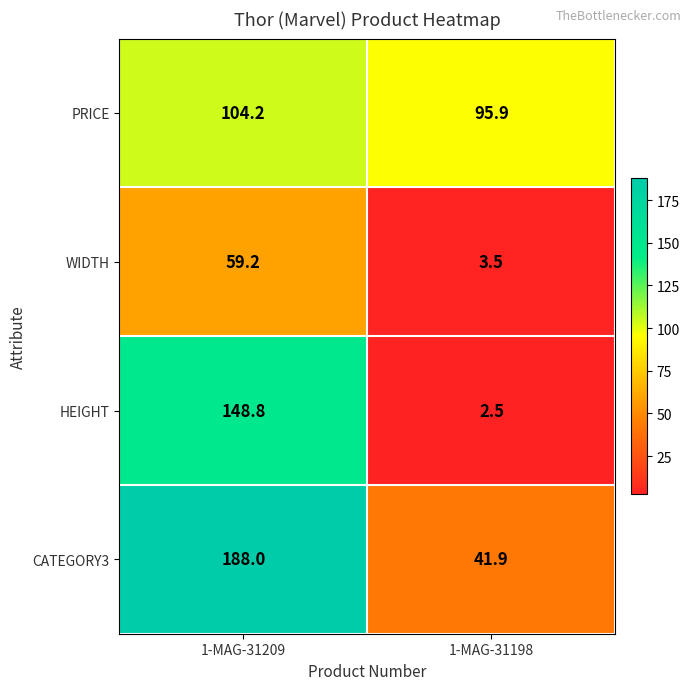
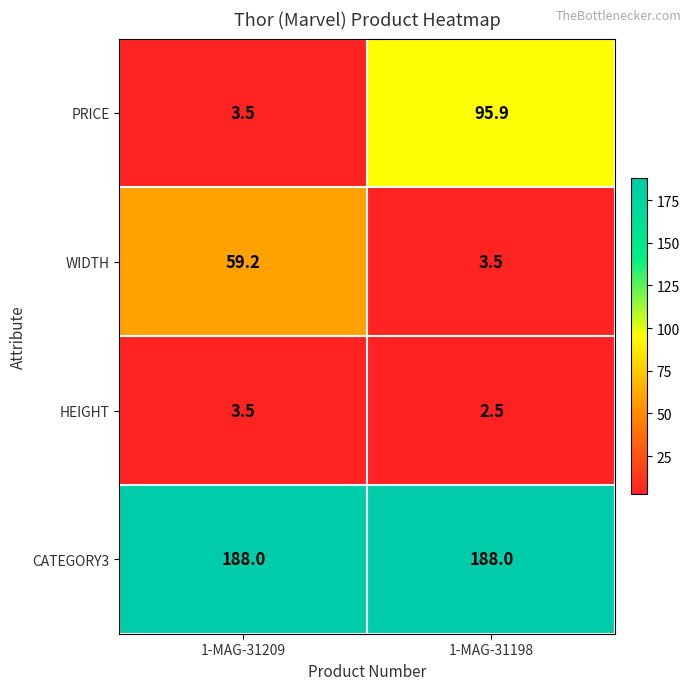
PRICE, 1-MAG-31209: 104.2 -> 3.5
HEIGHT, 1-MAG-31209: 148.8 -> 3.5
CATEGORY3, 1-MAG-31198: 41.9 -> 188.0
